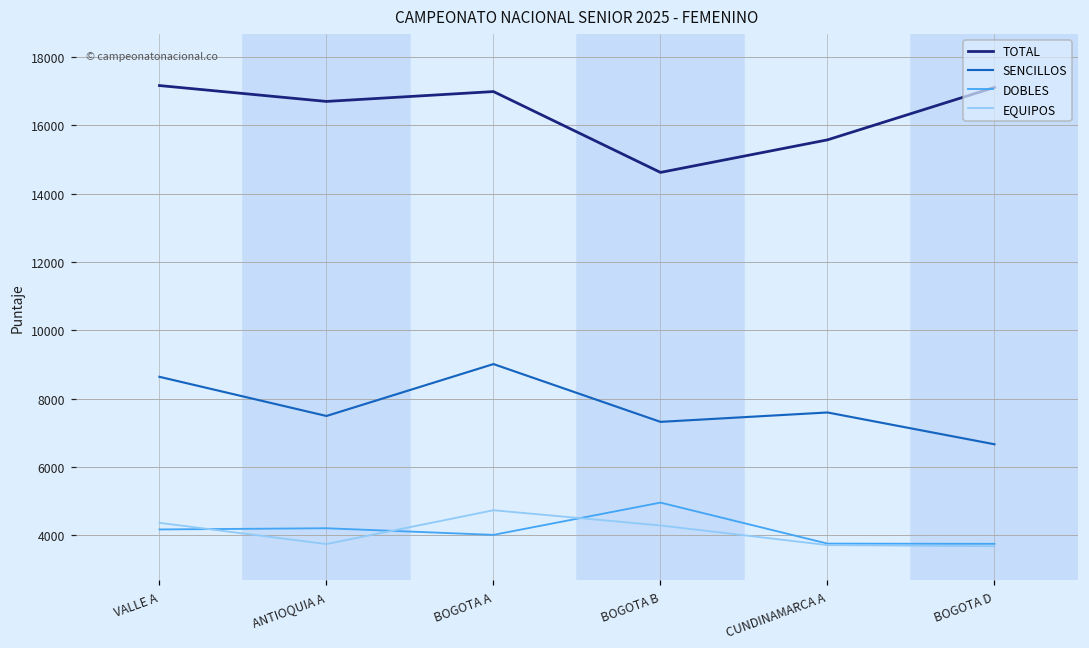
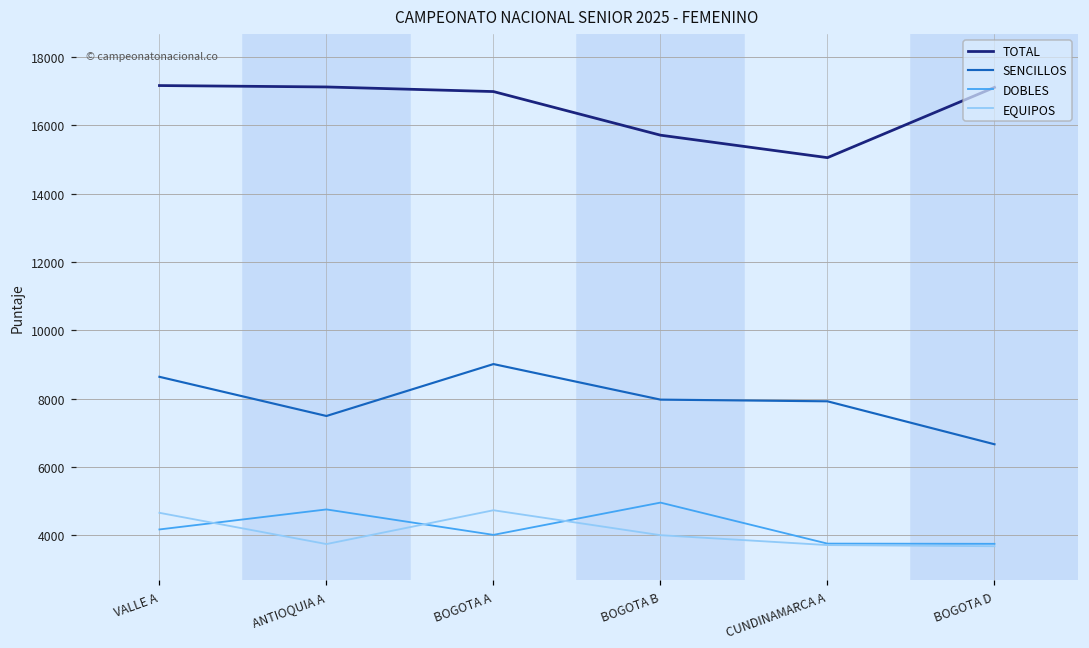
EQUIPOS, VALLE A: 4400 -> 4700
TOTAL, ANTIOQUIA A: 16700 -> 17100
DOBLES, ANTIOQUIA A: 4200 -> 4800
TOTAL, BOGOTA B: 14600 -> 15700
SENCILLOS, BOGOTA B: 7300 -> 8000
EQUIPOS, BOGOTA B: 4300 -> 4000
TOTAL, CUNDINAMARCA A: 15600 -> 15100
SENCILLOS, CUNDINAMARCA A: 7600 -> 7900
